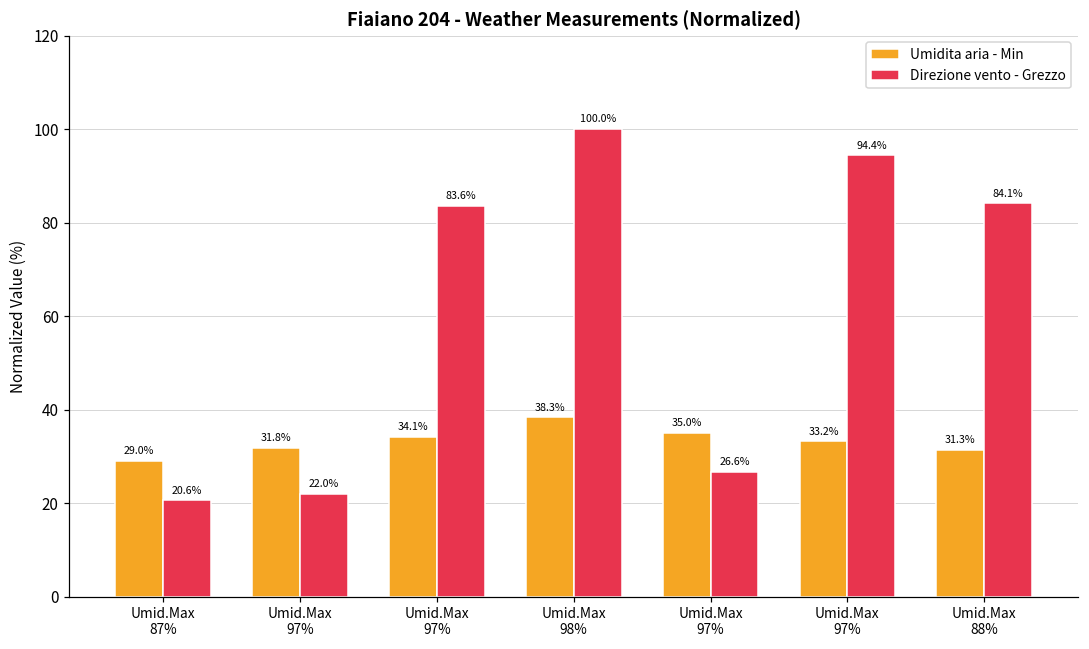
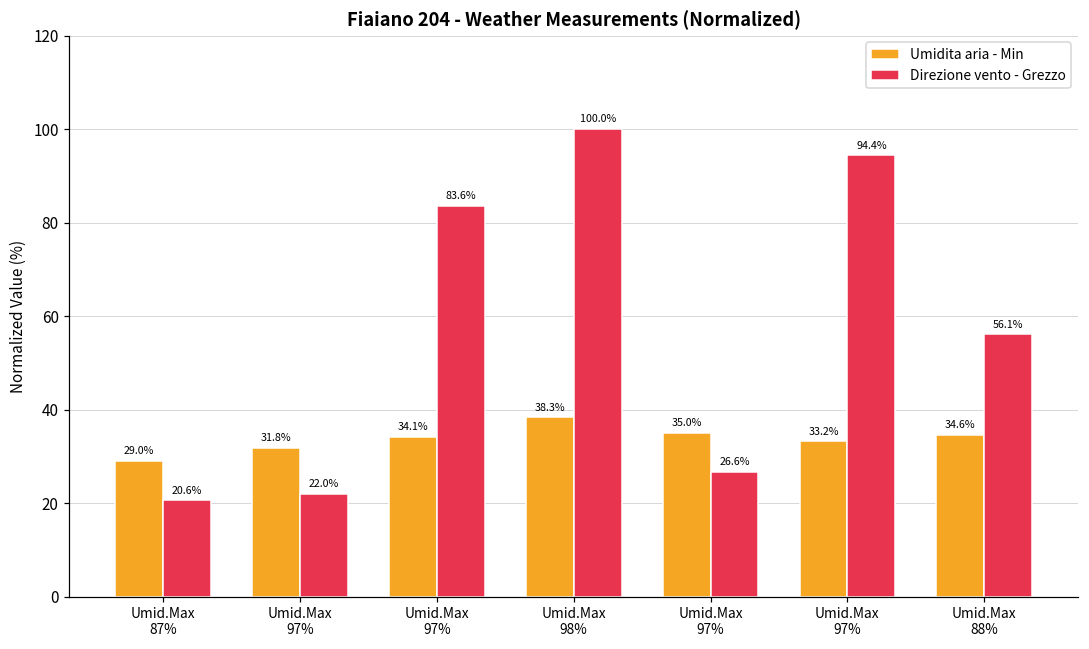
Umidita aria - Min, Umid.Max 88%: 31.3% -> 34.6%
Direzione vento - Grezzo, Umid.Max 88%: 84.1% -> 56.1%
